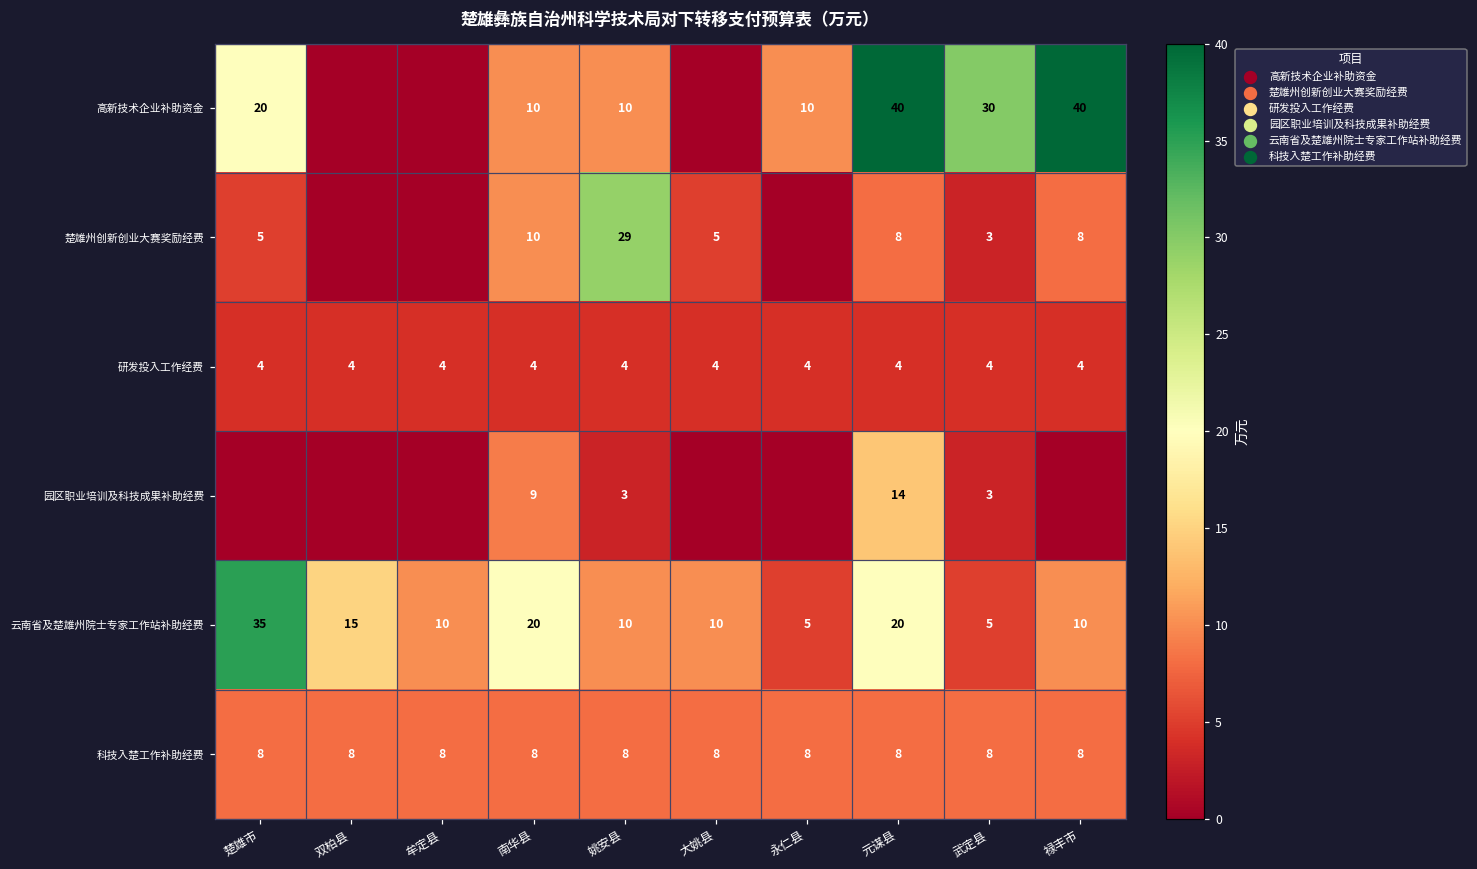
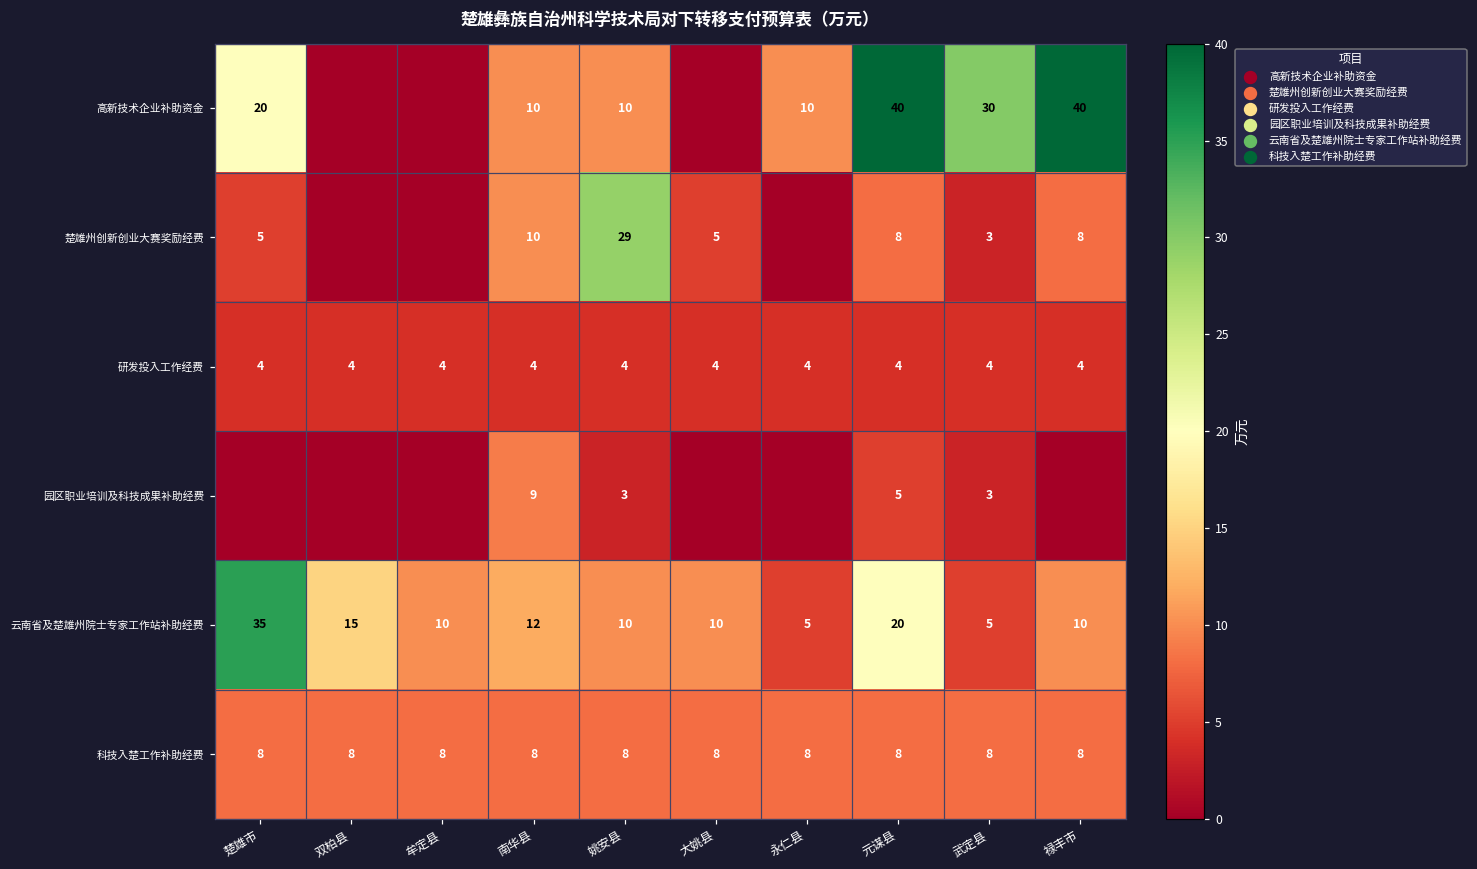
园区职业培训及科技成果补助经费, 元谋县: 14 -> 5
云南省及楚雄州院士专家工作站补助经费, 南华县: 20 -> 12
